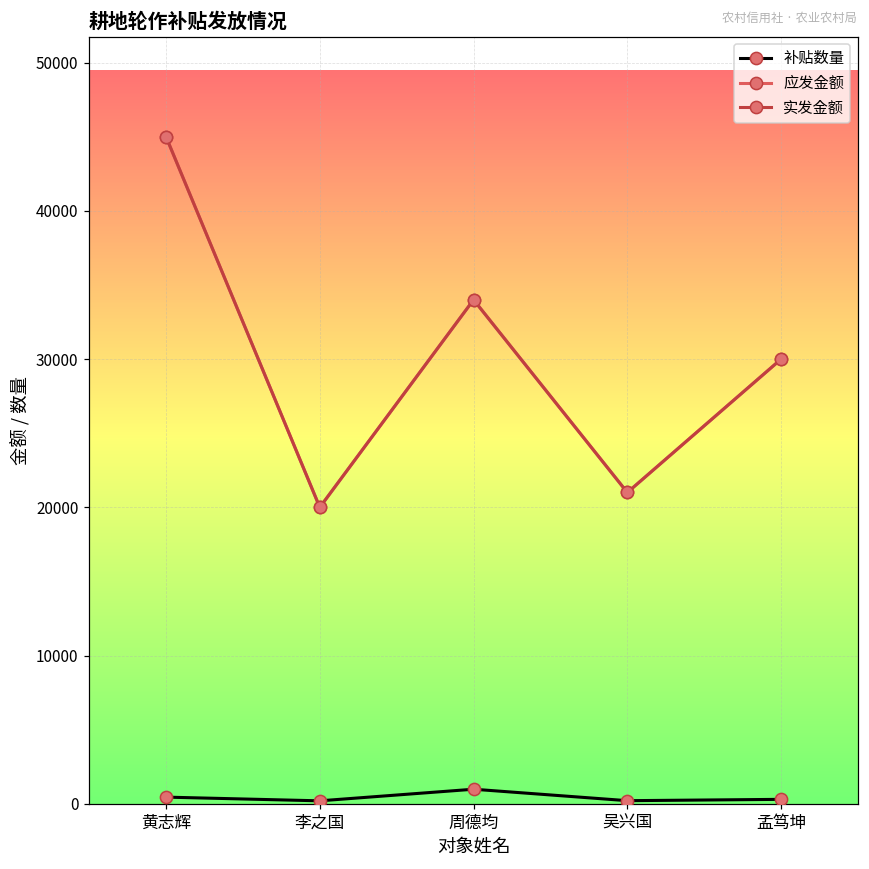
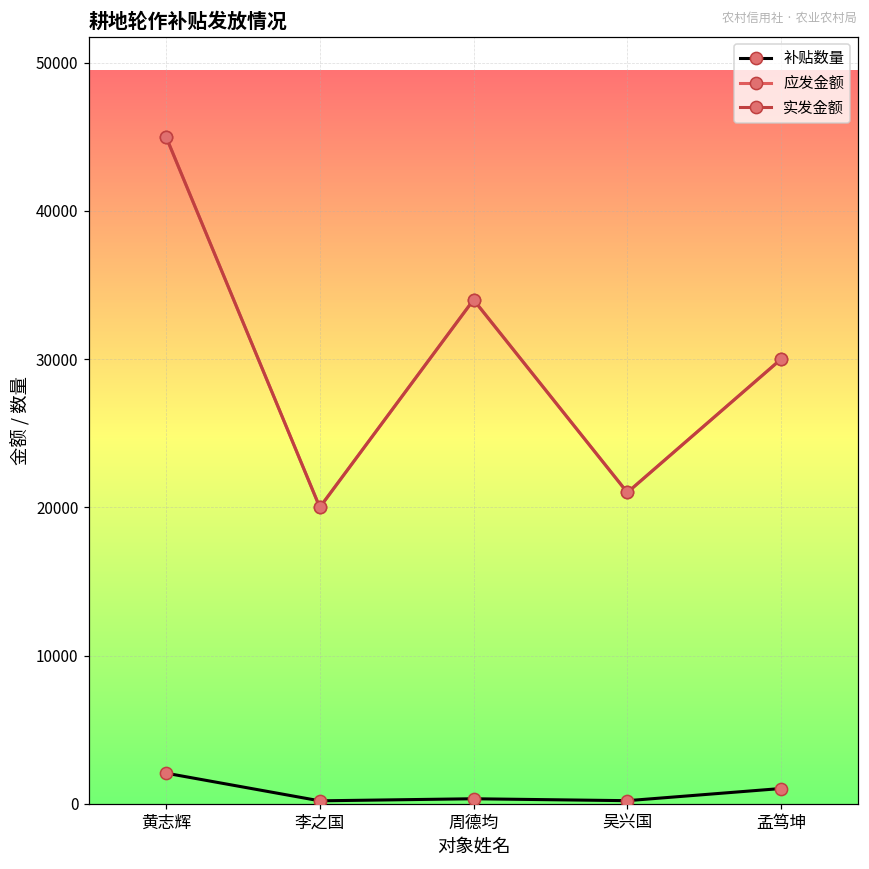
补贴数量, 黄志辉: 500 -> 2100
补贴数量, 周德均: 1000 -> 300
补贴数量, 孟笃坤: 300 -> 1000
